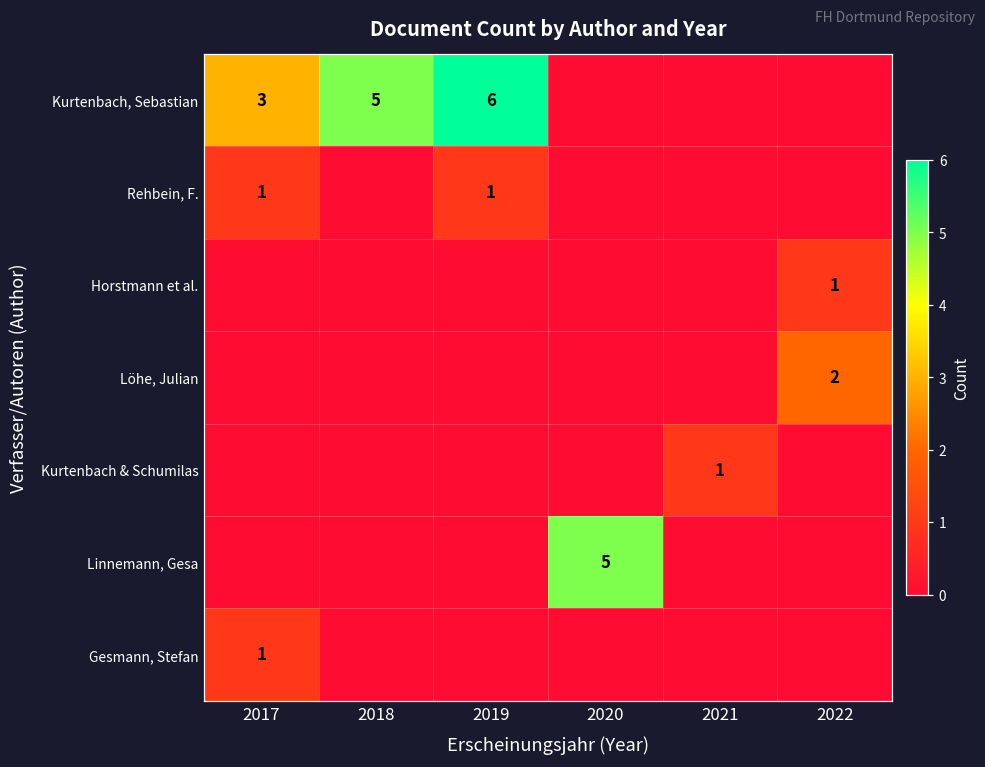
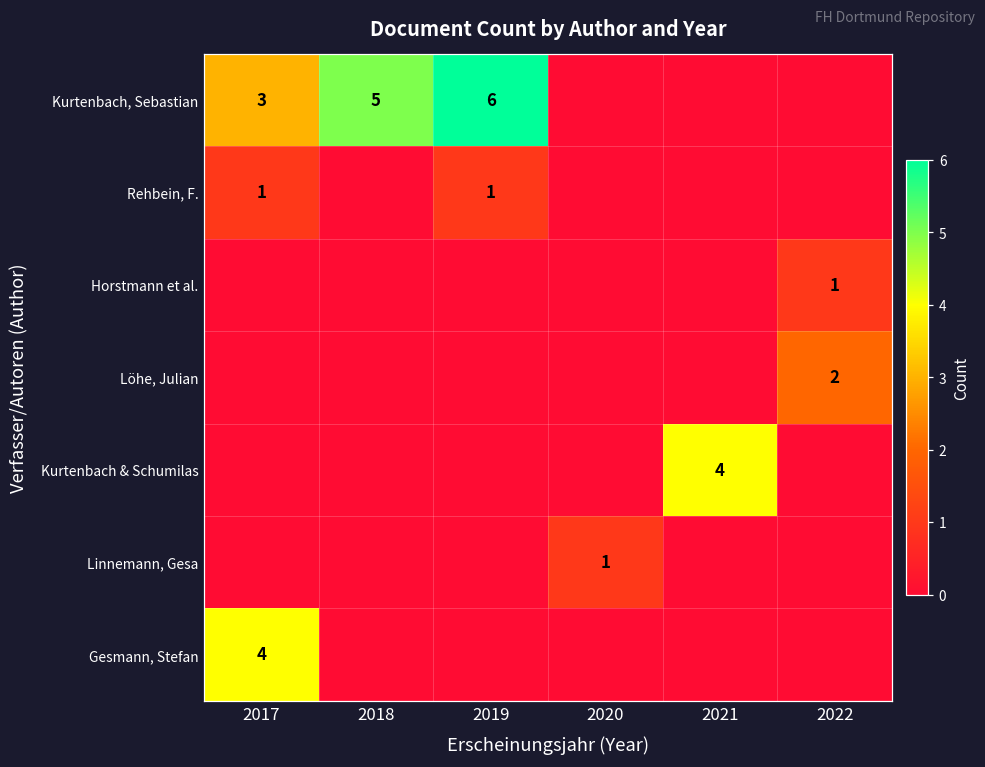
Kurtenbach & Schumilas, 2021: 1 -> 4
Linnemann, Gesa, 2020: 5 -> 1
Gesmann, Stefan, 2017: 1 -> 4
